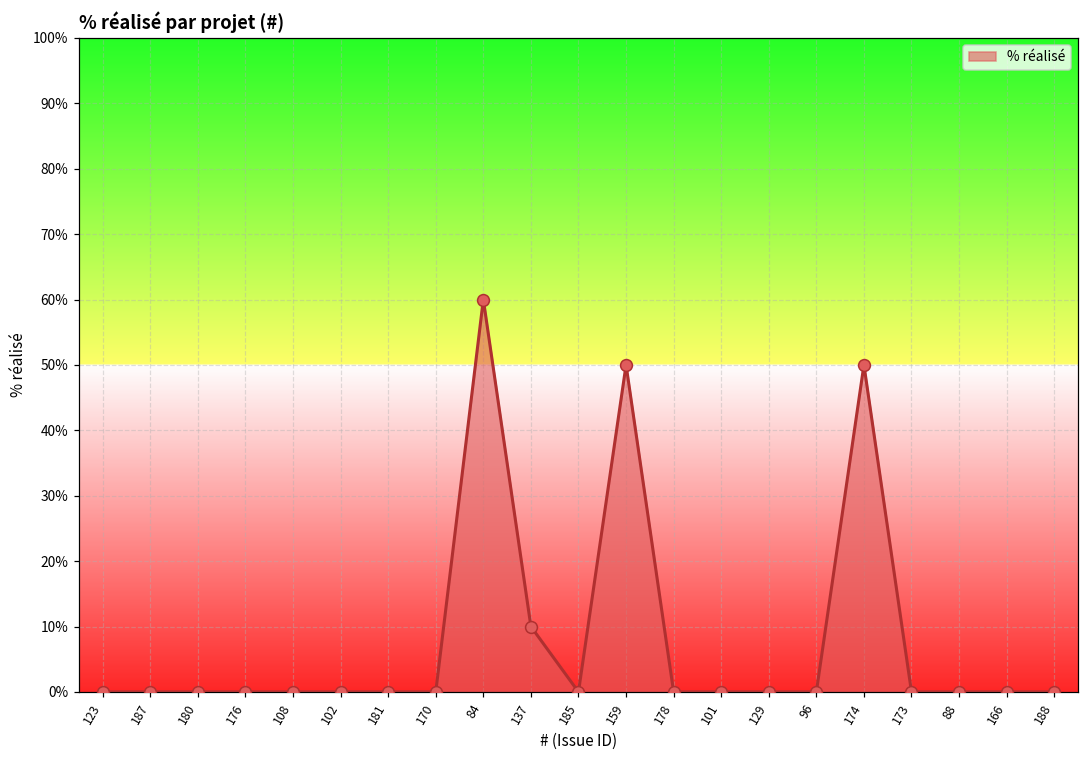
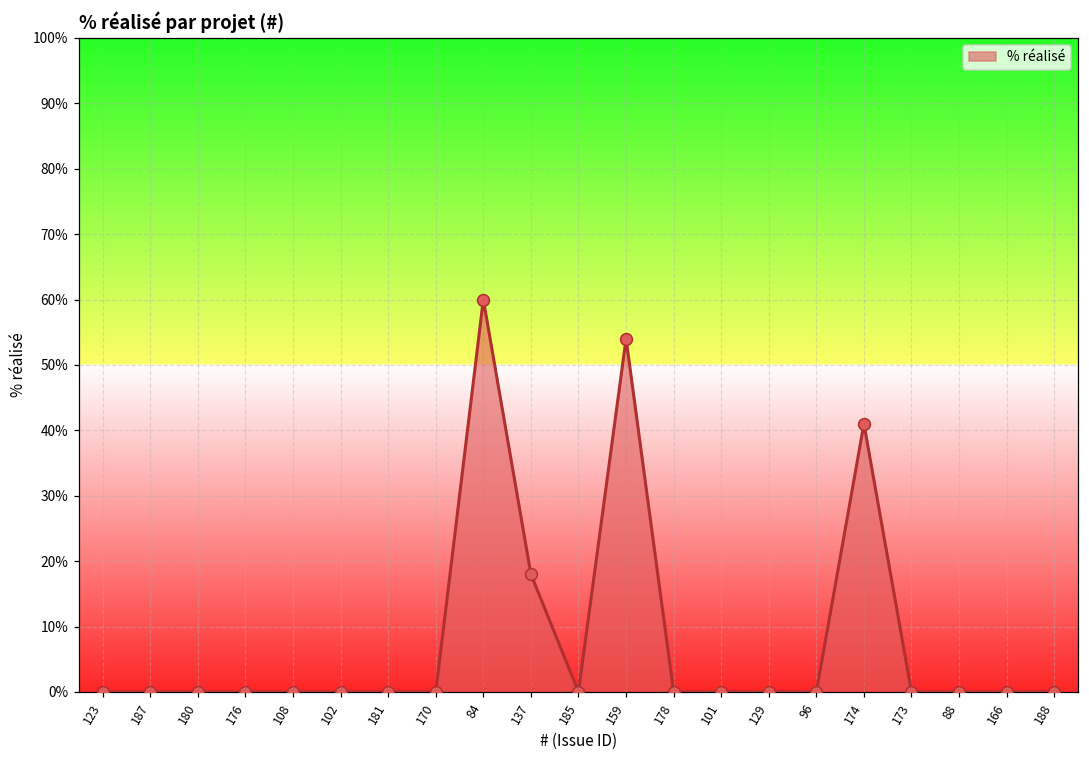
137: 10% -> 18%
159: 50% -> 54%
174: 50% -> 41%
